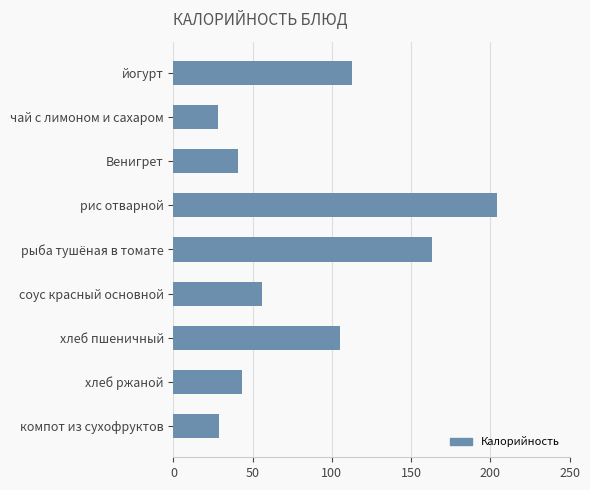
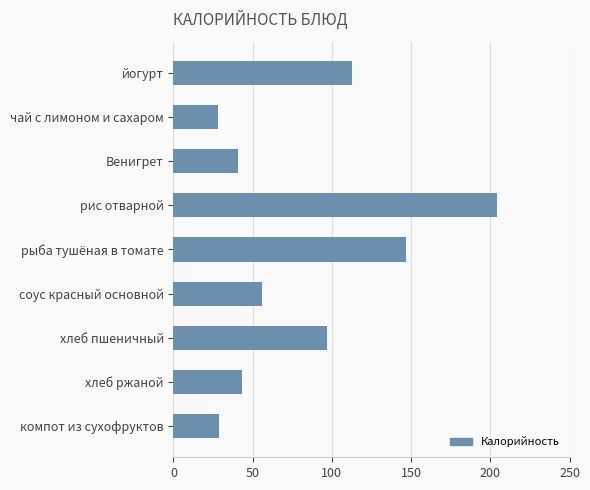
рыба тушёная в томате: 163 -> 147
хлеб пшеничный: 105 -> 97
